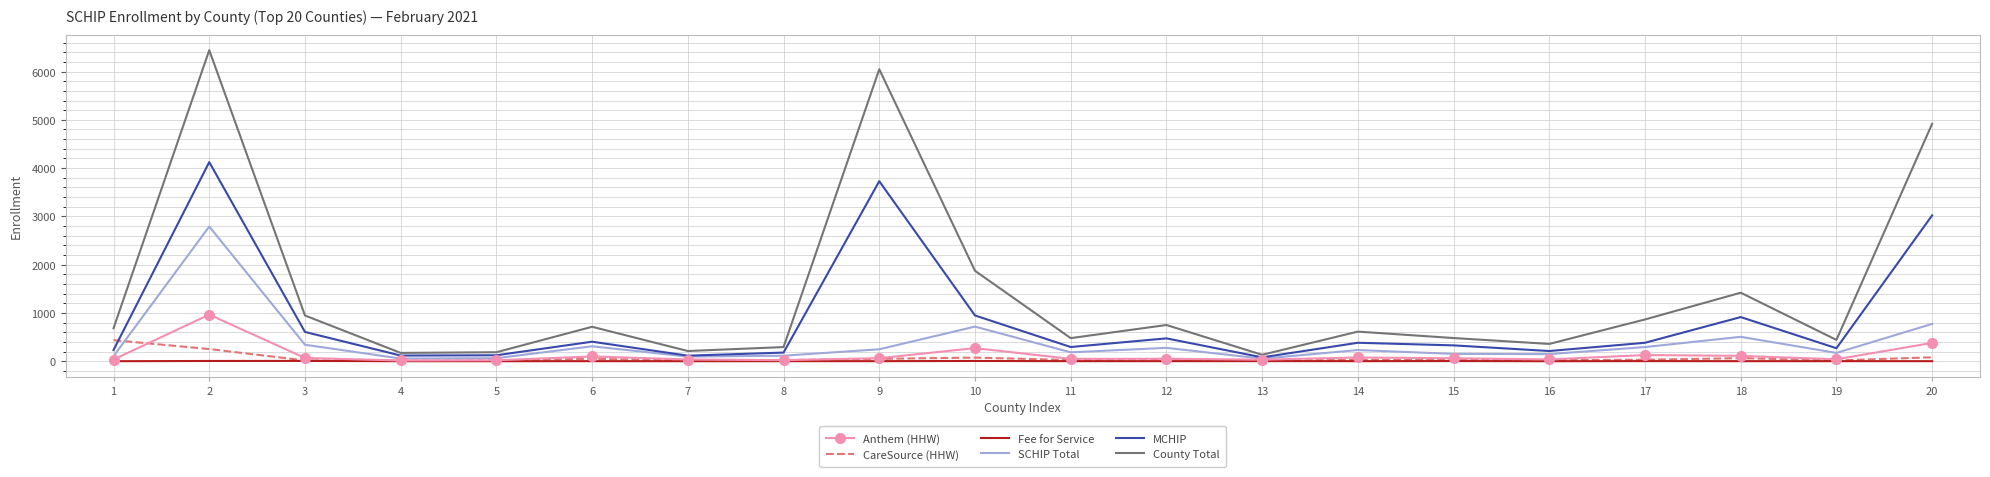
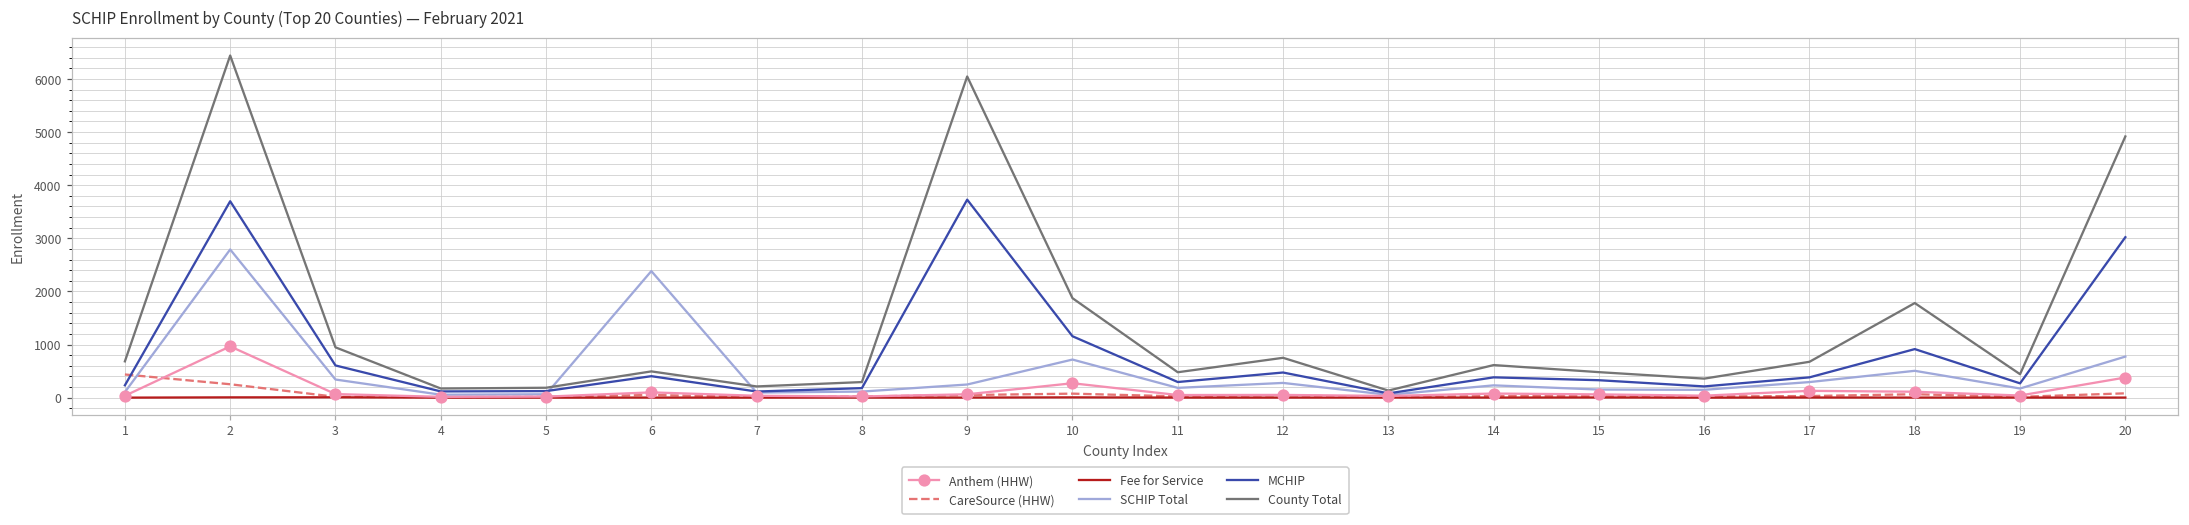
MCHIP, 2: 4100 -> 3700
SCHIP Total, 6: 300 -> 2400
County Total, 6: 700 -> 500
MCHIP, 10: 900 -> 1200
County Total, 17: 900 -> 700
County Total, 18: 1400 -> 1800
